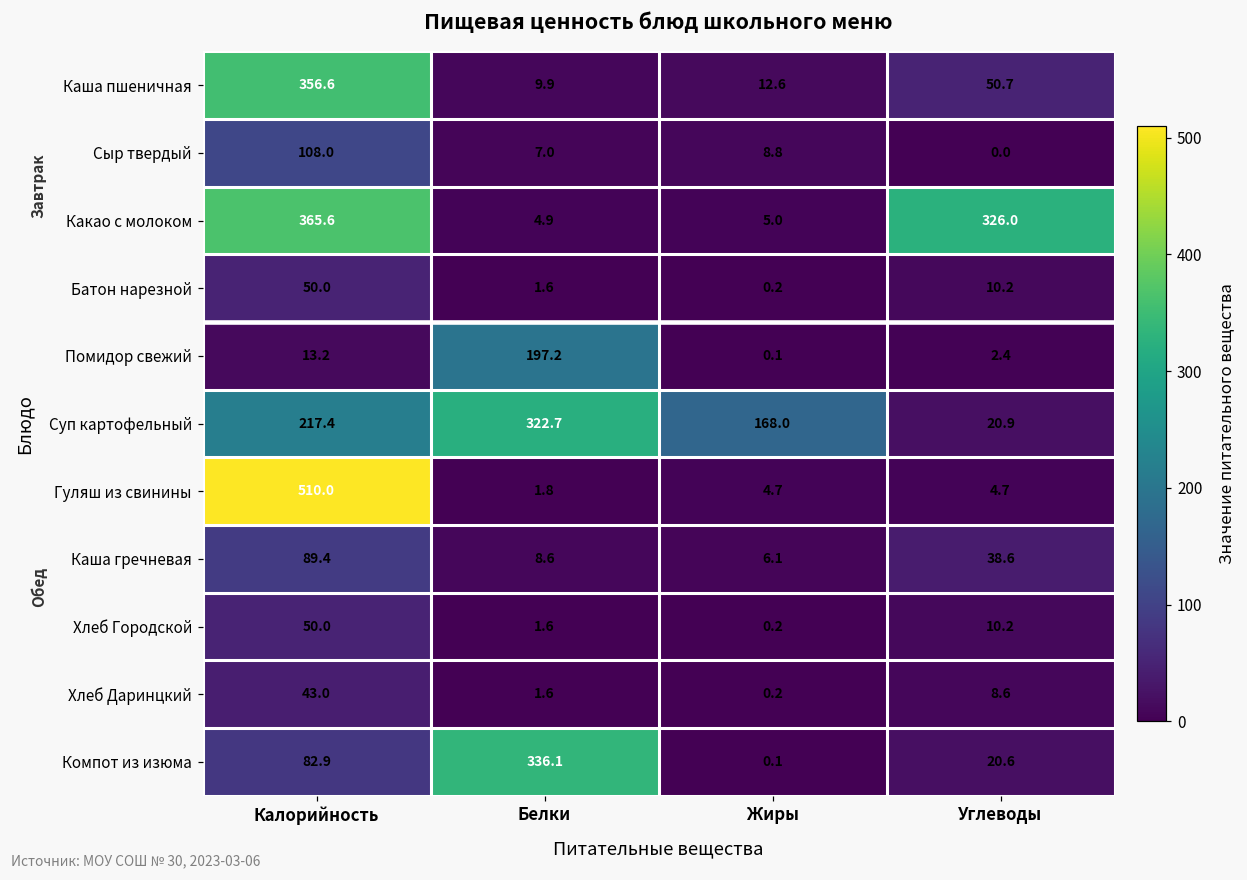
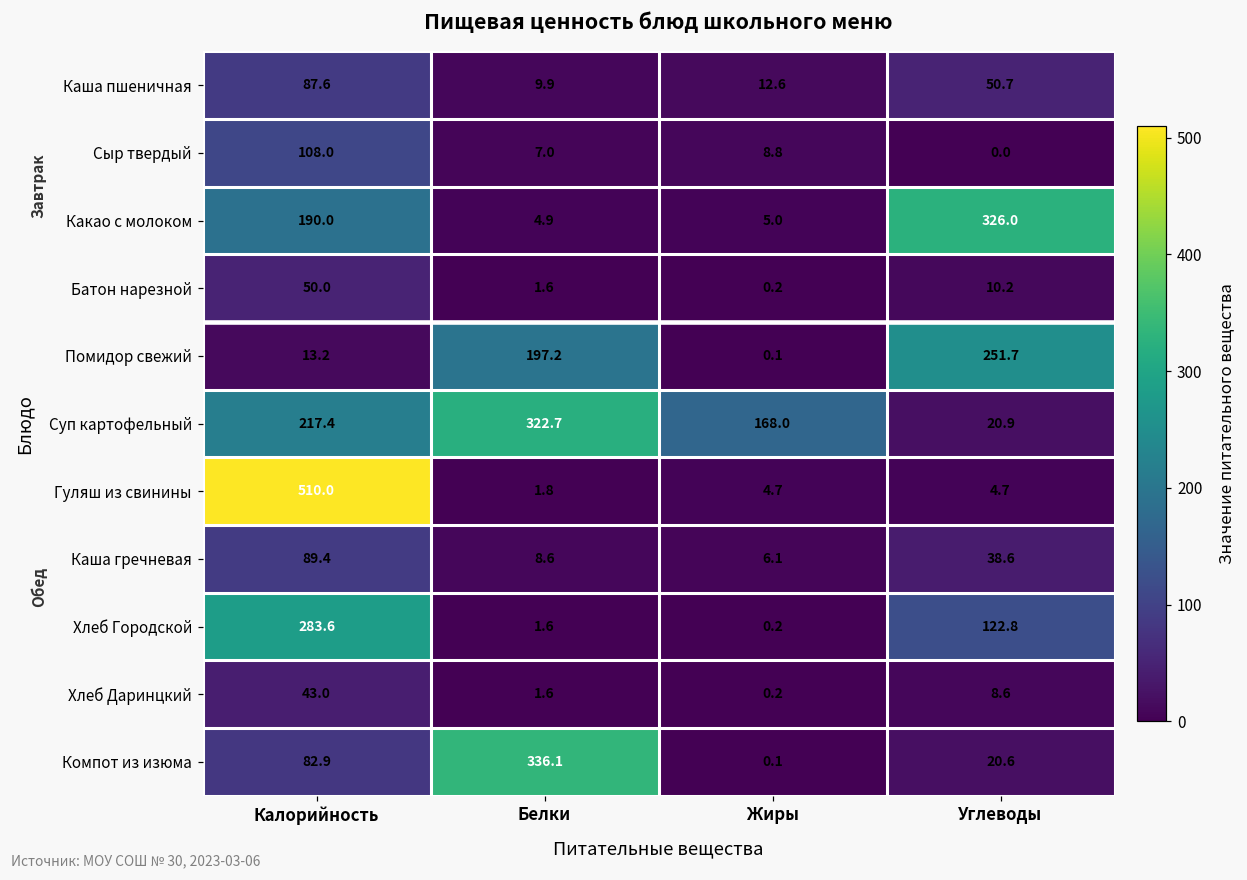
Каша пшеничная, Калорийность: 356.6 -> 87.6
Какао с молоком, Калорийность: 365.6 -> 190.0
Помидор свежий, Углеводы: 2.4 -> 251.7
Хлеб Городской, Калорийность: 50.0 -> 283.6
Хлеб Городской, Углеводы: 10.2 -> 122.8
